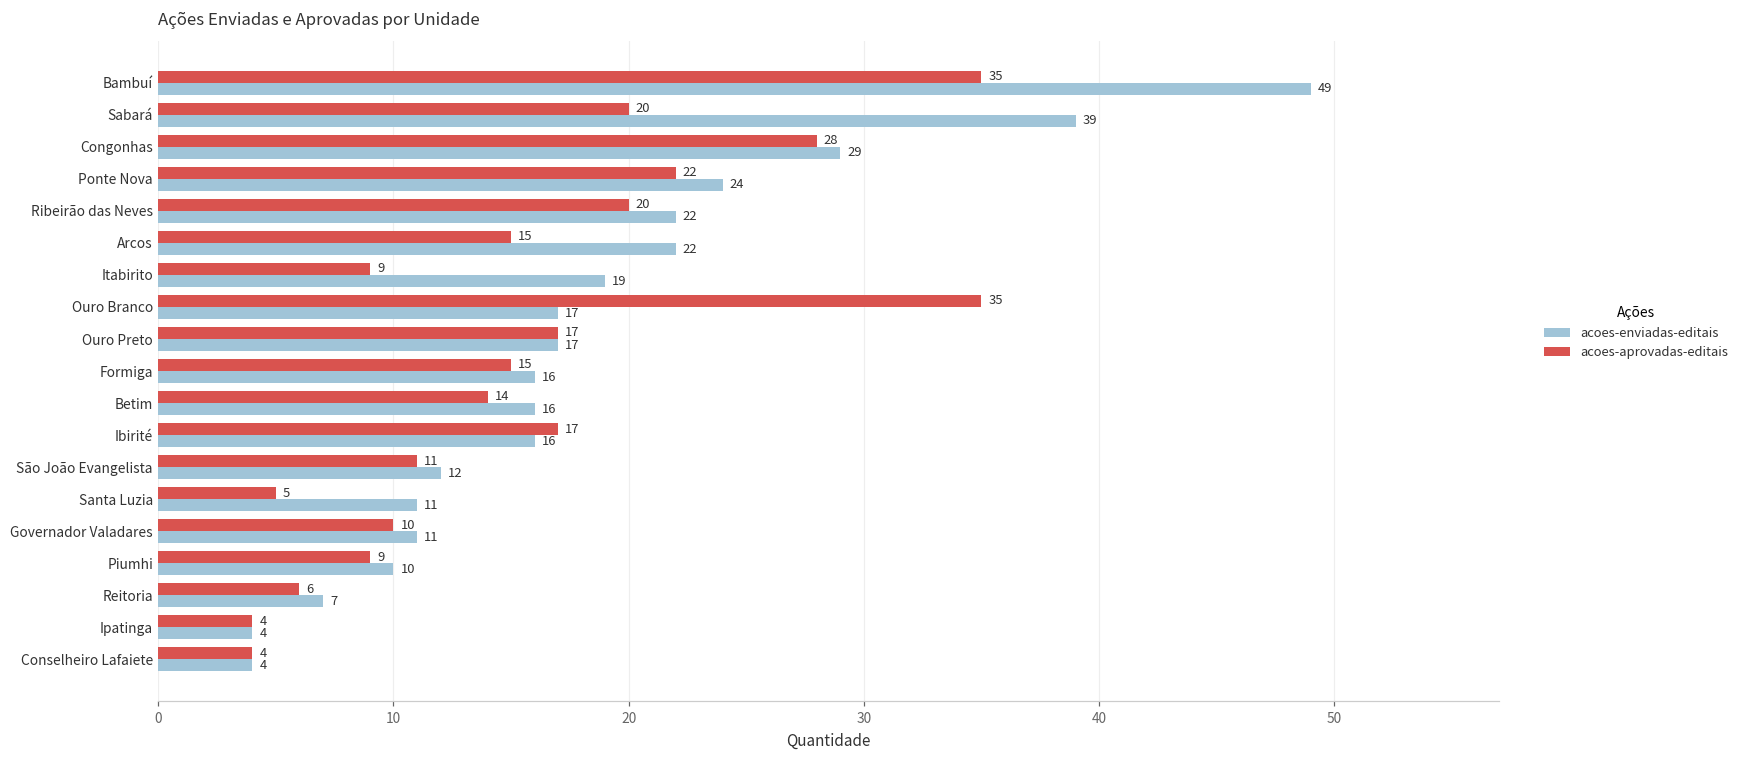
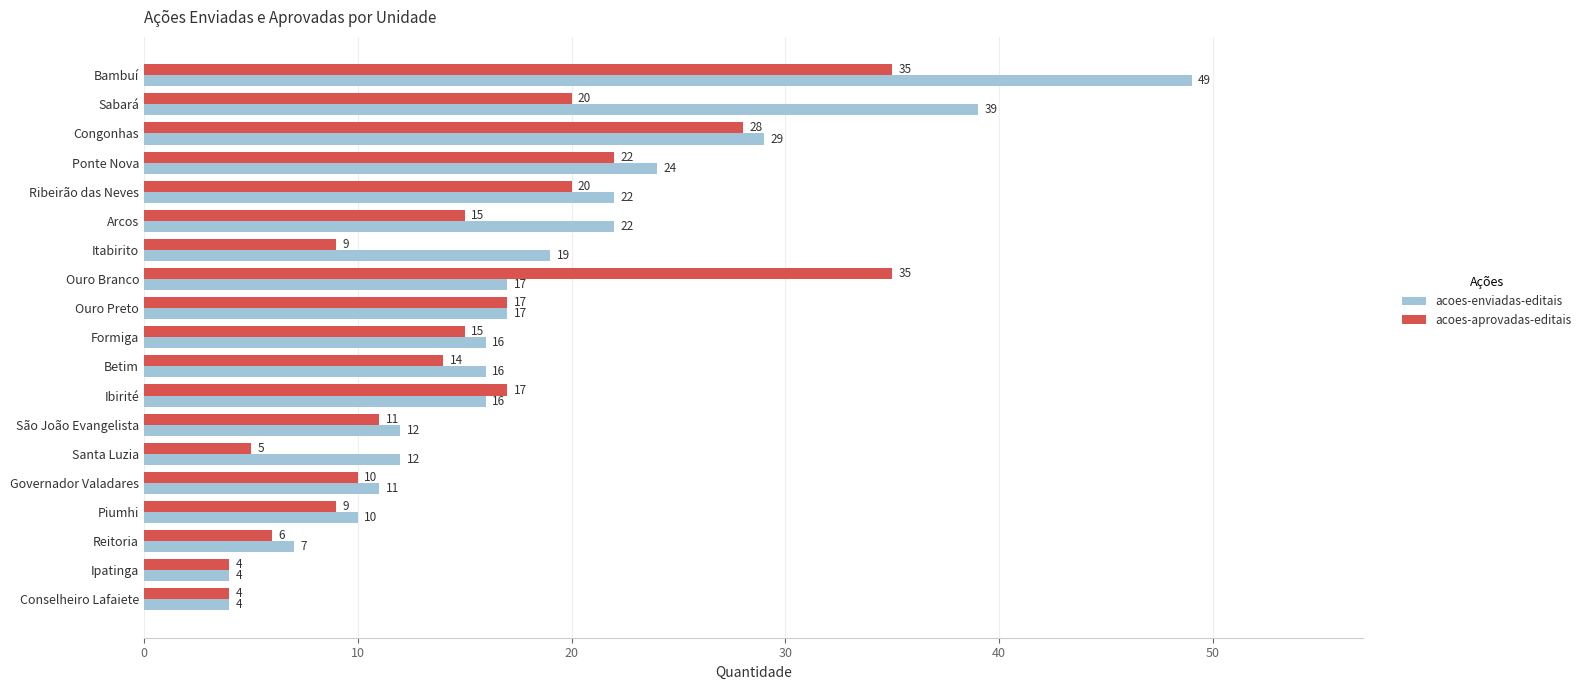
acoes-enviadas-editais, Santa Luzia: 11 -> 12
